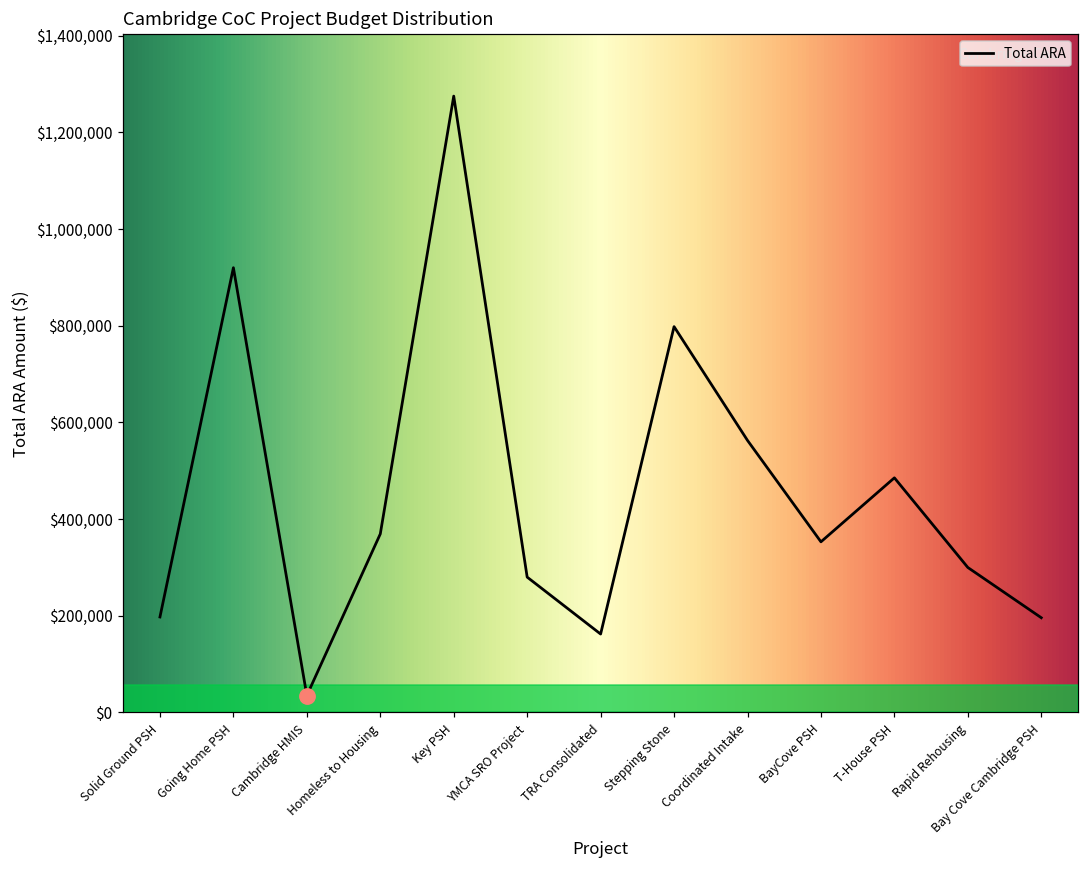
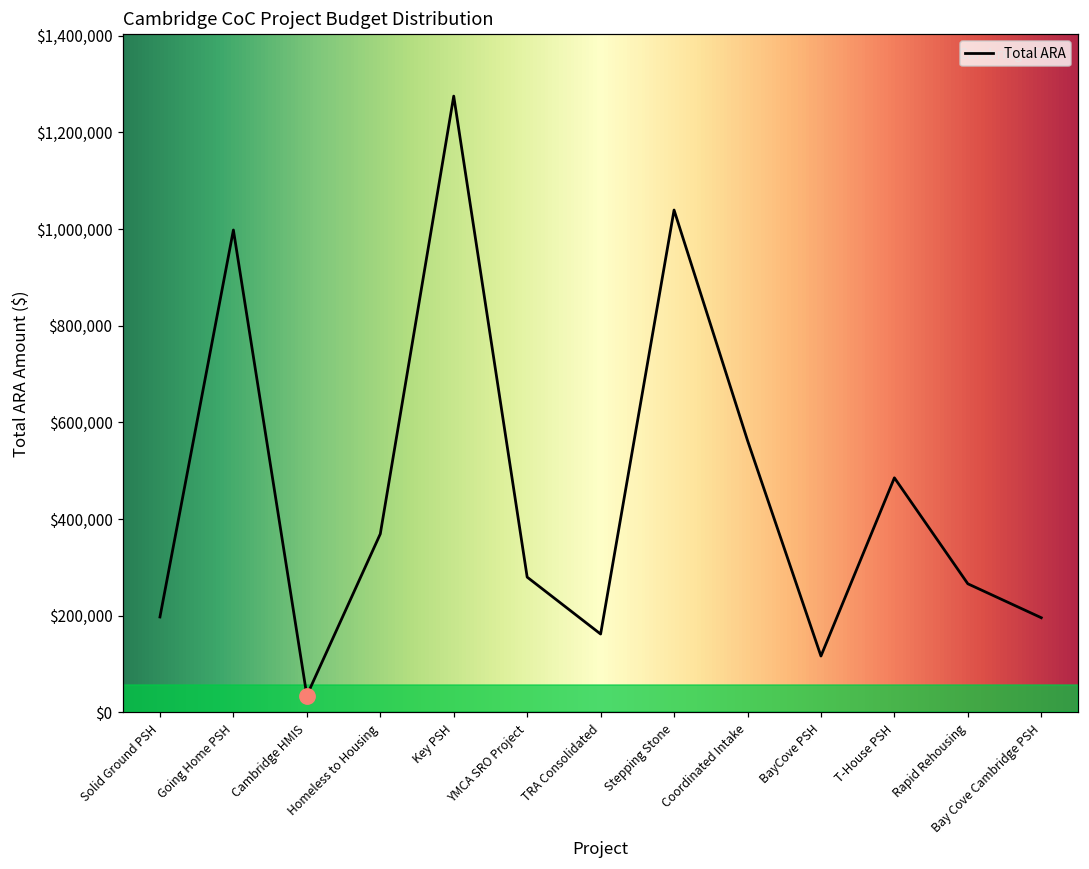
Total ARA, Going Home PSH: $920,000 -> $1,000,000
Total ARA, Stepping Stone: $800,000 -> $1,040,000
Total ARA, BayCove PSH: $350,000 -> $120,000
Total ARA, Rapid Rehousing: $300,000 -> $270,000
